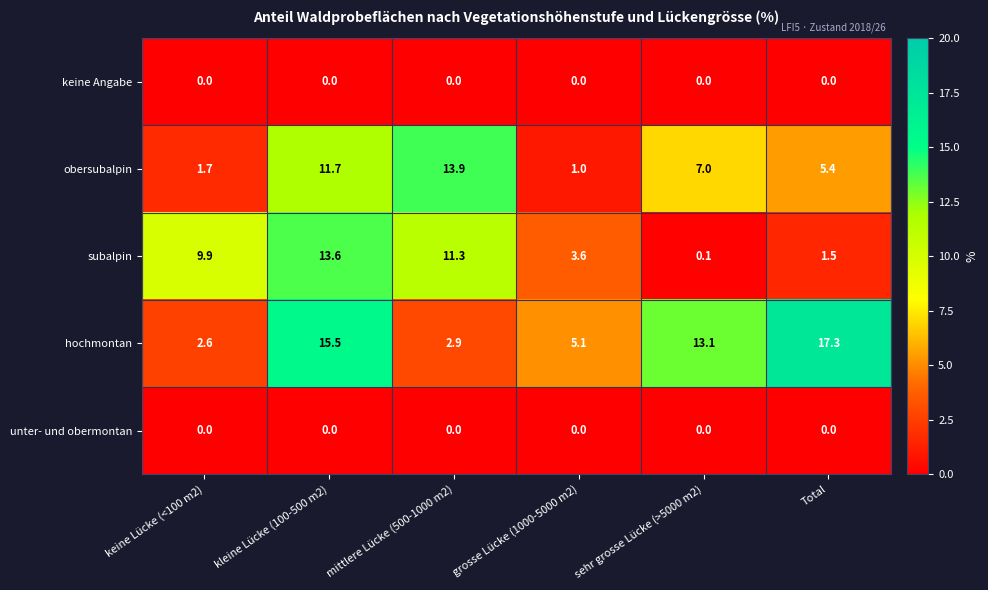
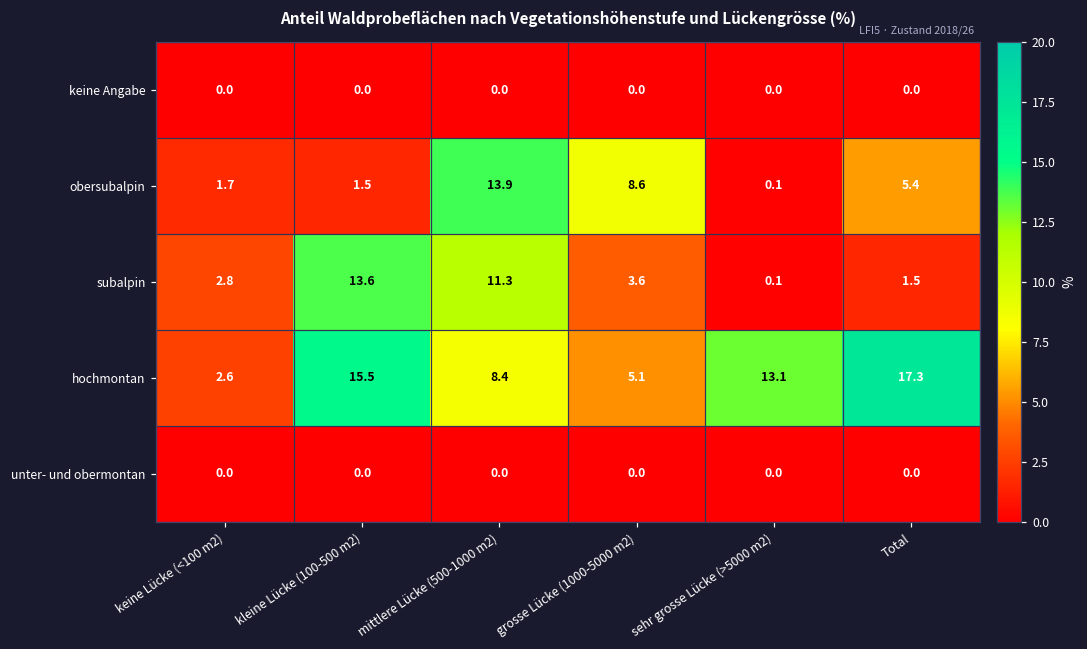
obersubalpin, kleine Lücke (100-500 m2): 11.7 -> 1.5
obersubalpin, grosse Lücke (1000-5000 m2): 1.0 -> 8.6
obersubalpin, sehr grosse Lücke (>5000 m2): 7.0 -> 0.1
subalpin, keine Lücke (<100 m2): 9.9 -> 2.8
hochmontan, mittlere Lücke (500-1000 m2): 2.9 -> 8.4
